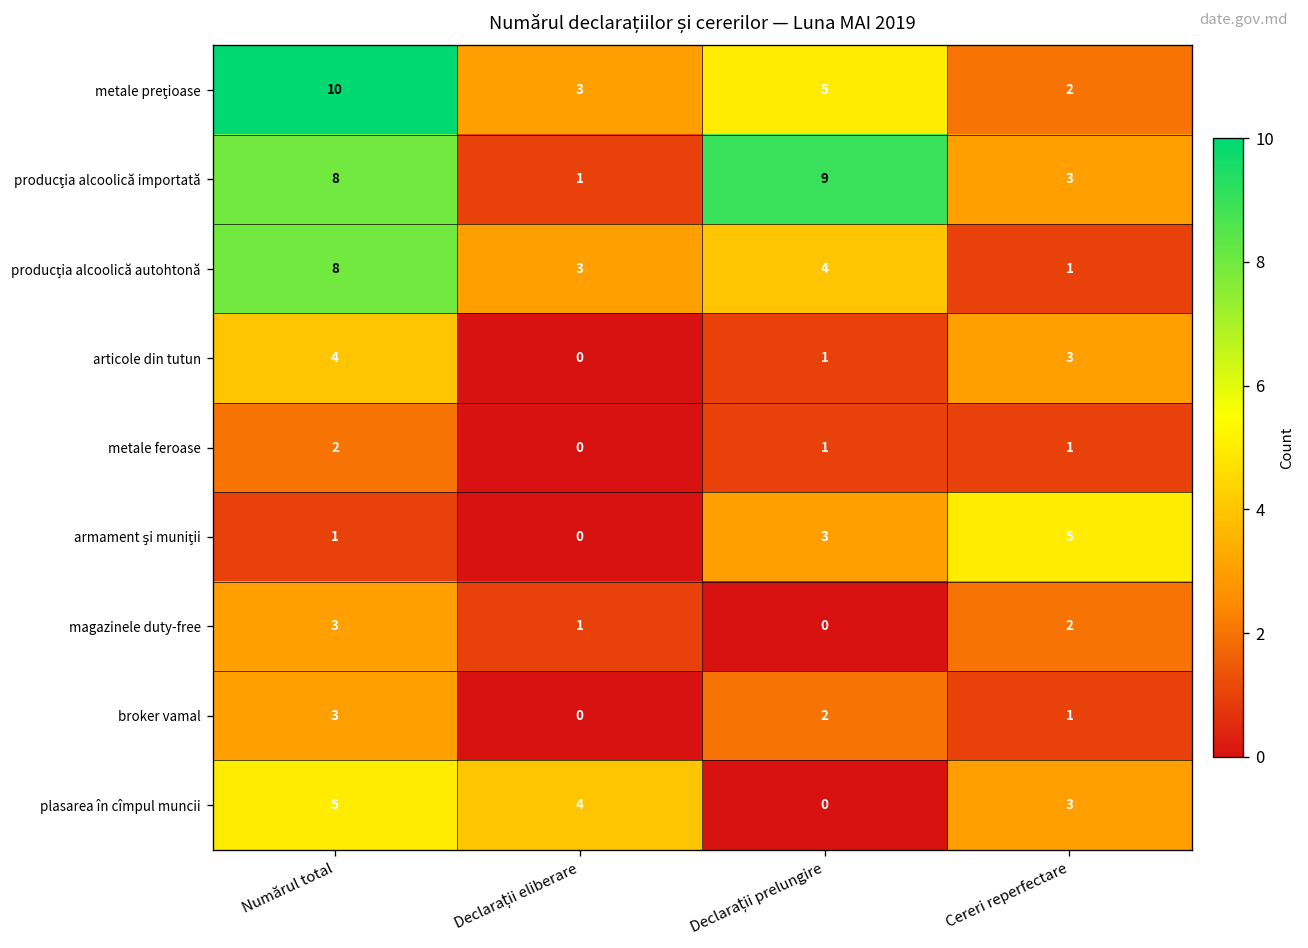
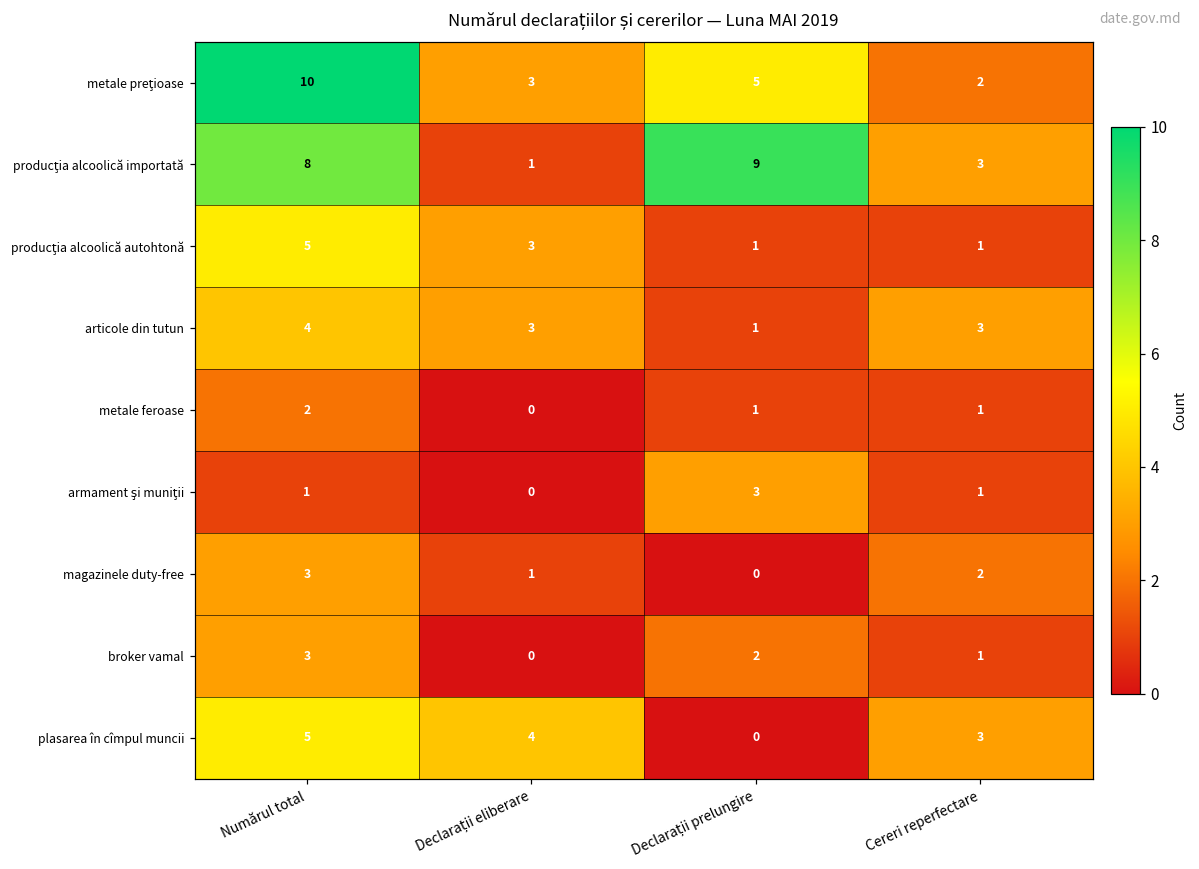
producţia alcoolică autohtonă, Numărul total: 8 -> 5
producţia alcoolică autohtonă, Declarații prelungire: 4 -> 1
articole din tutun, Declarații eliberare: 0 -> 3
armament şi muniţii, Cereri reperfectare: 5 -> 1
